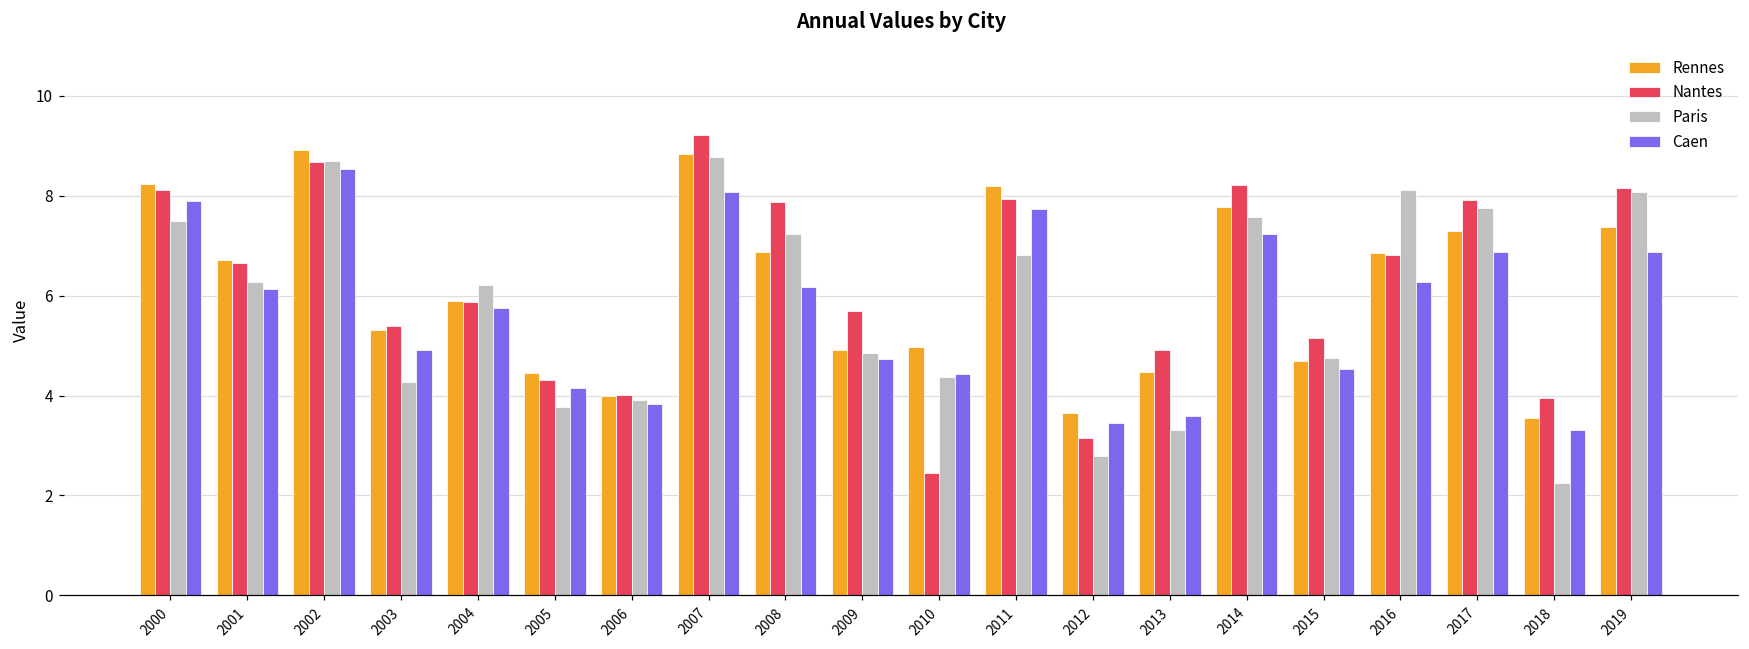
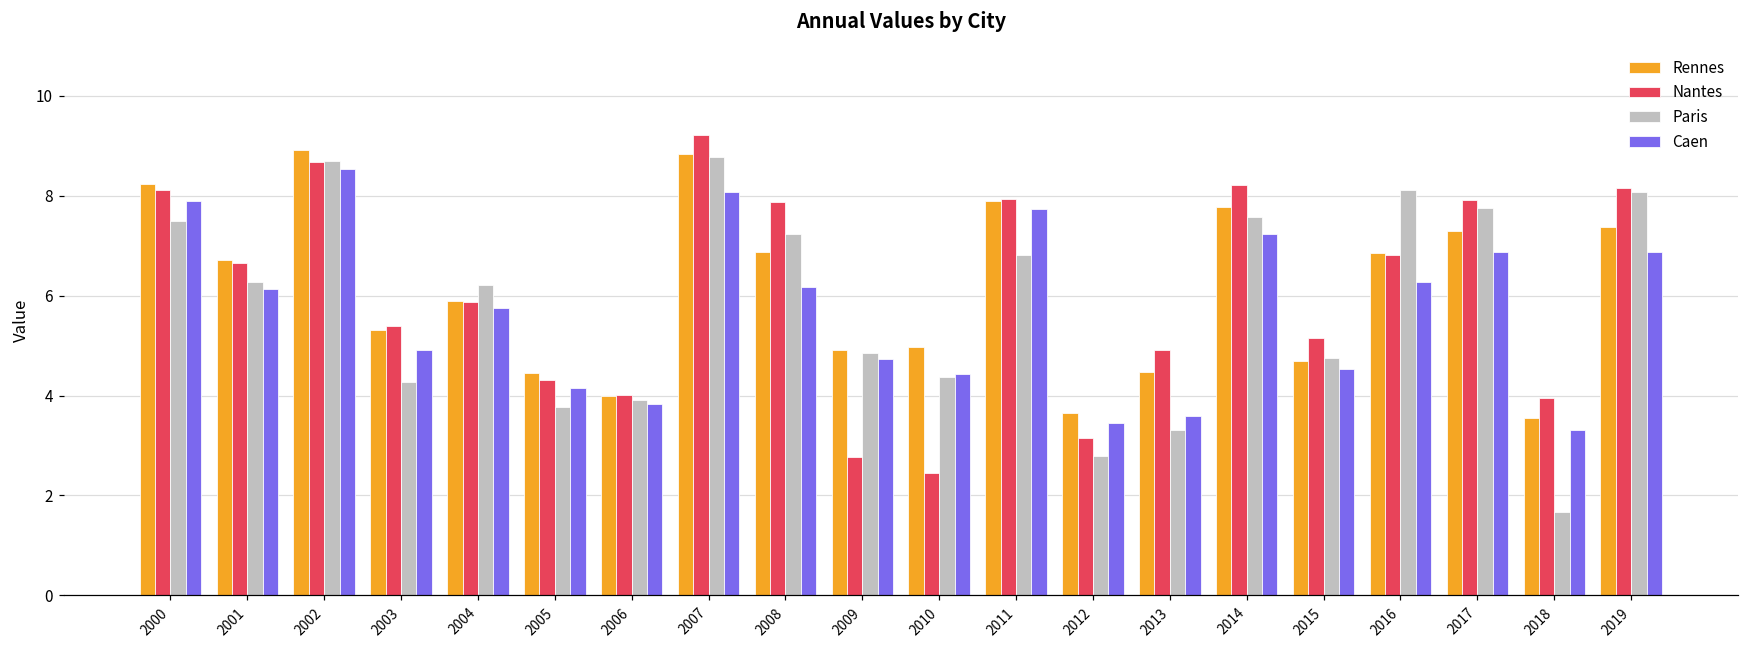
Nantes, 2009: 5.7 -> 2.8
Rennes, 2011: 8.2 -> 7.9
Paris, 2018: 2.3 -> 1.7
